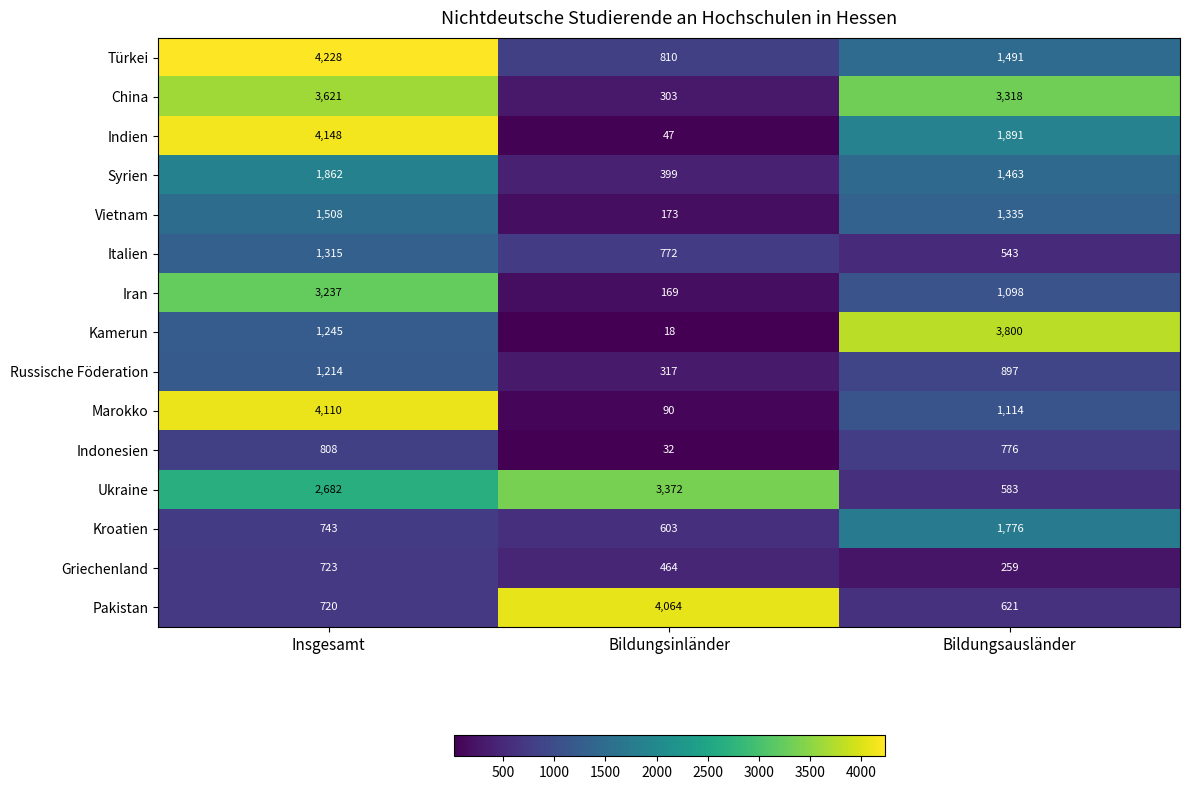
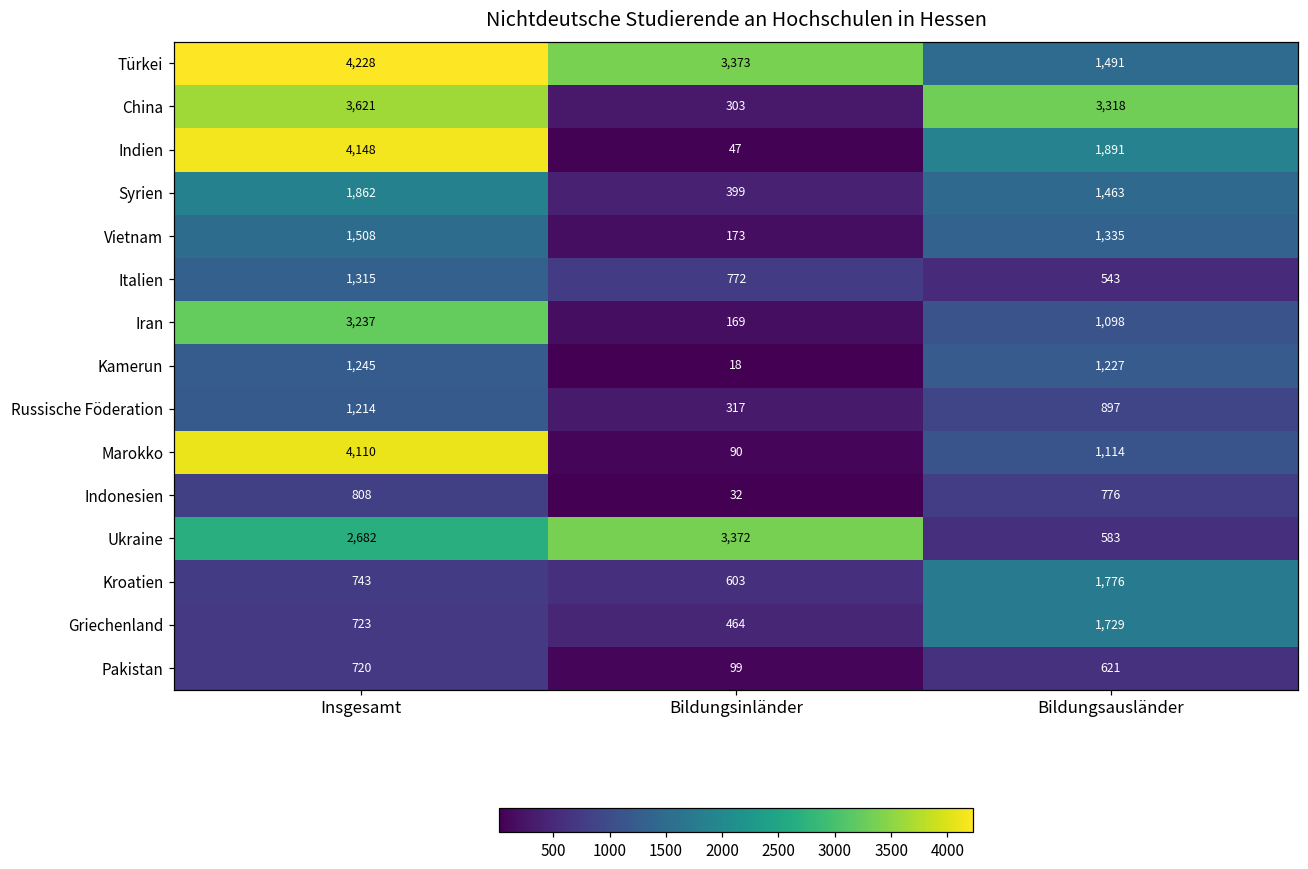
Türkei, Bildungsinländer: 810 -> 3,373
Kamerun, Bildungsausländer: 3,800 -> 1,227
Griechenland, Bildungsausländer: 259 -> 1,729
Pakistan, Bildungsinländer: 4,064 -> 99
